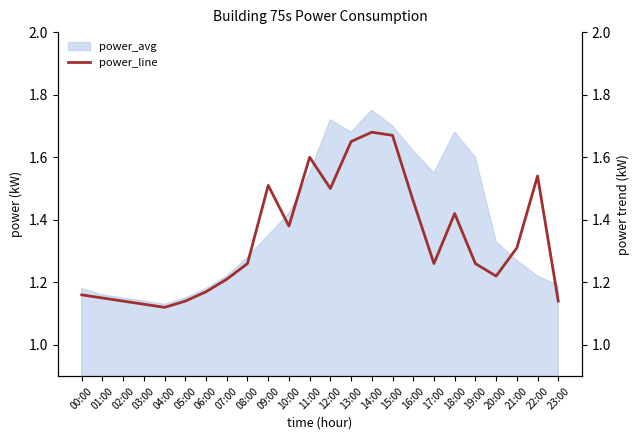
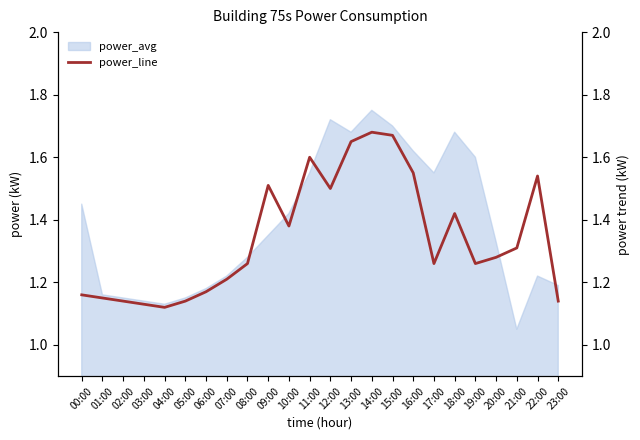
power_avg, 00:00: 1.18 -> 1.45
power_avg, 21:00: 1.27 -> 1.05
power_line, 16:00: 1.46 -> 1.55
power_line, 20:00: 1.22 -> 1.28
